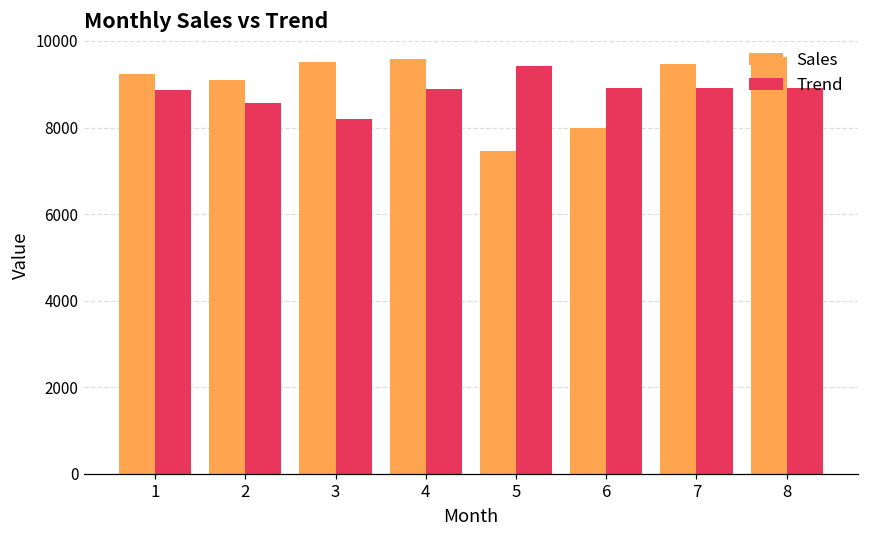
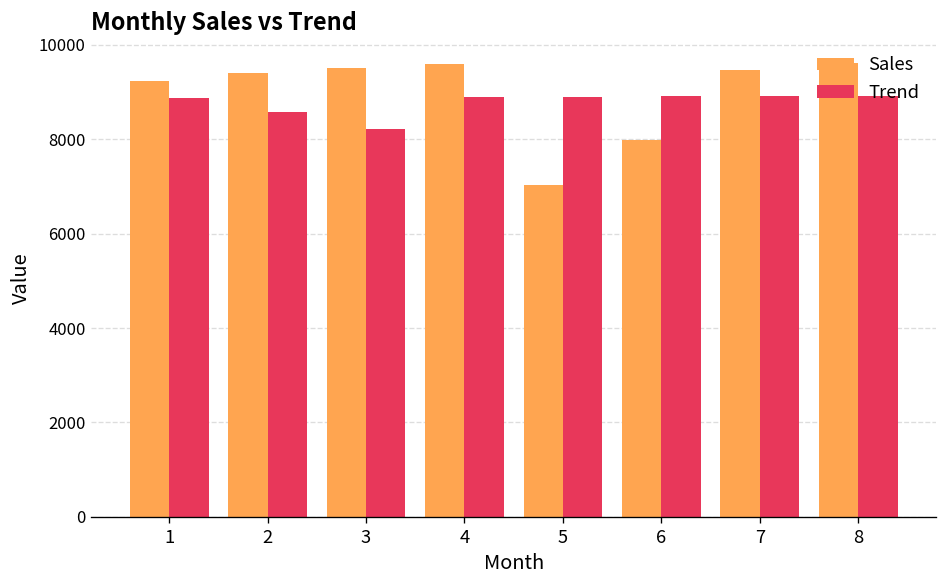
Sales, 2: 9100 -> 9400
Sales, 5: 7500 -> 7000
Trend, 5: 9400 -> 8900
